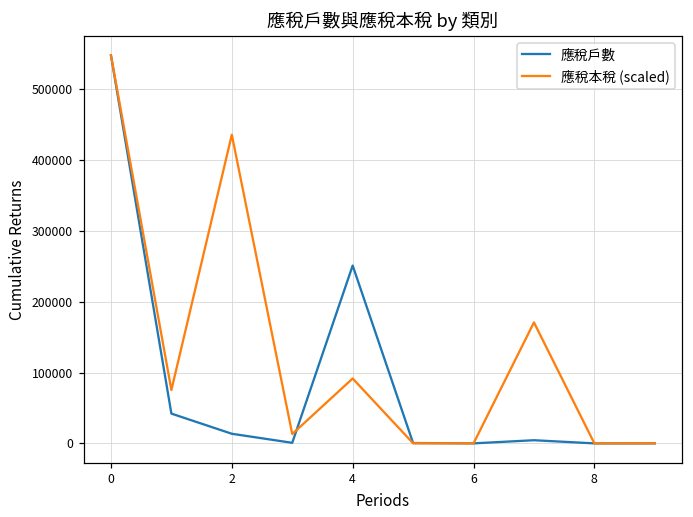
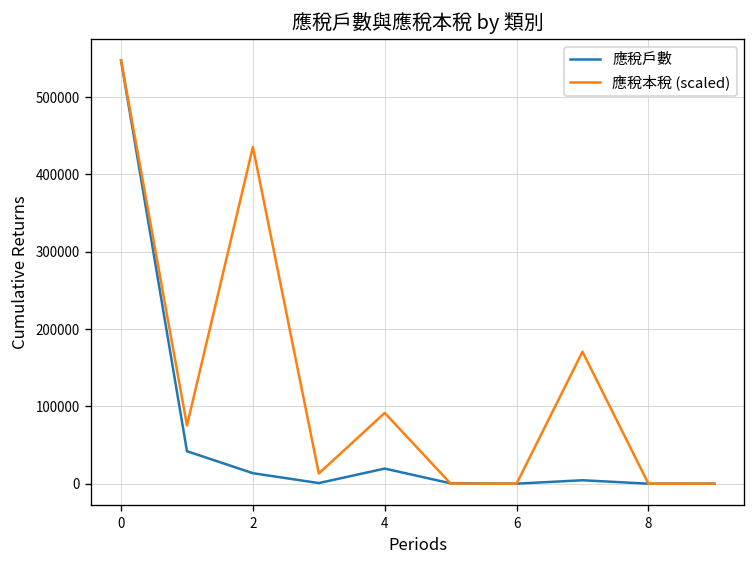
應稅戶數, 4: 250000 -> 20000
